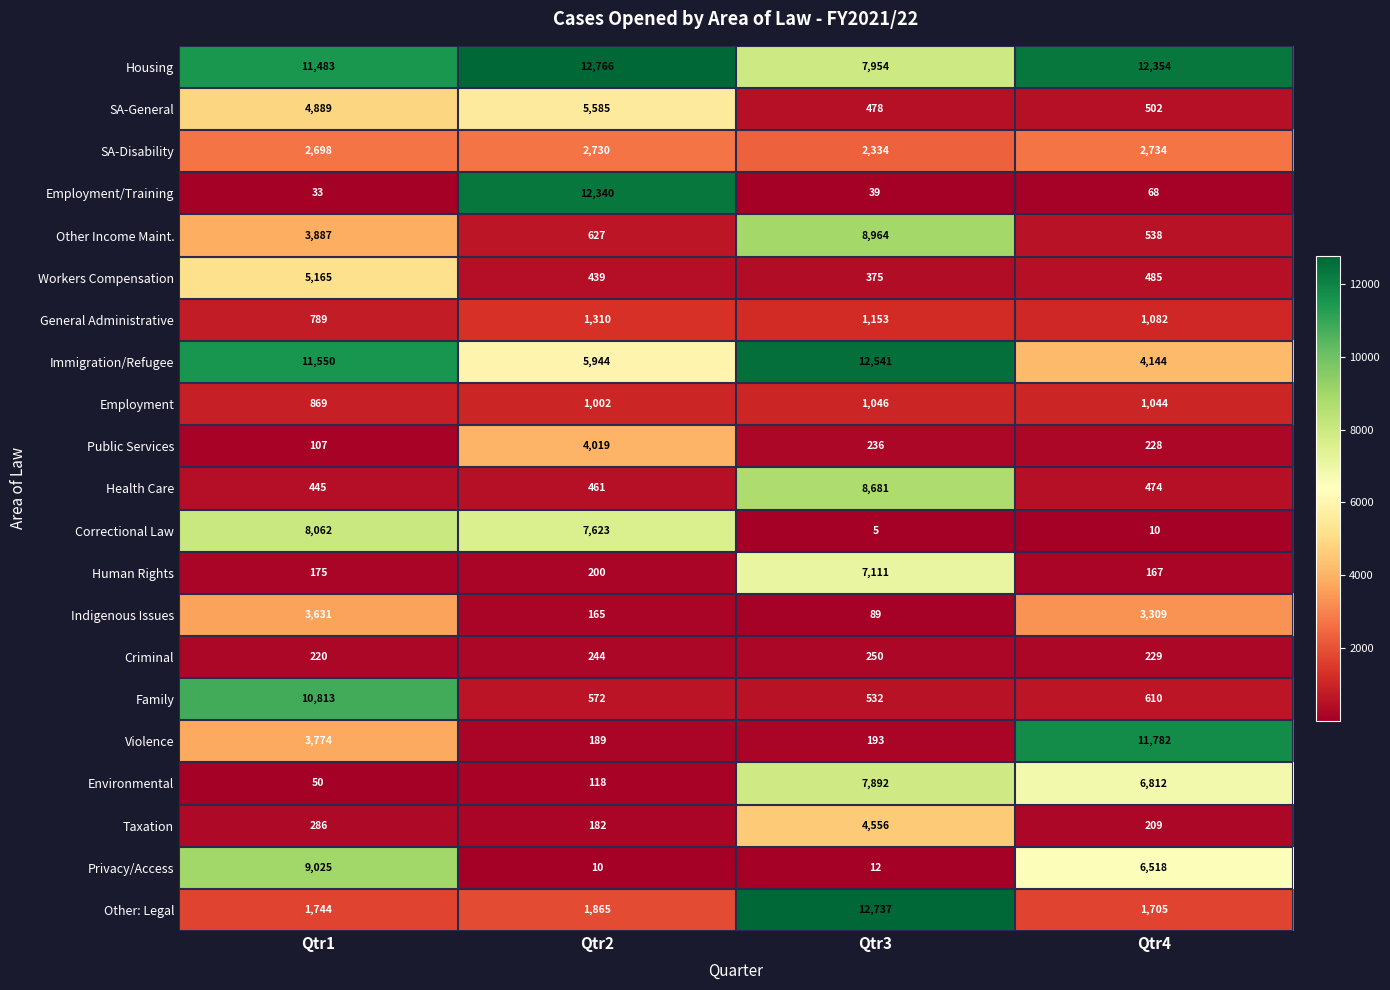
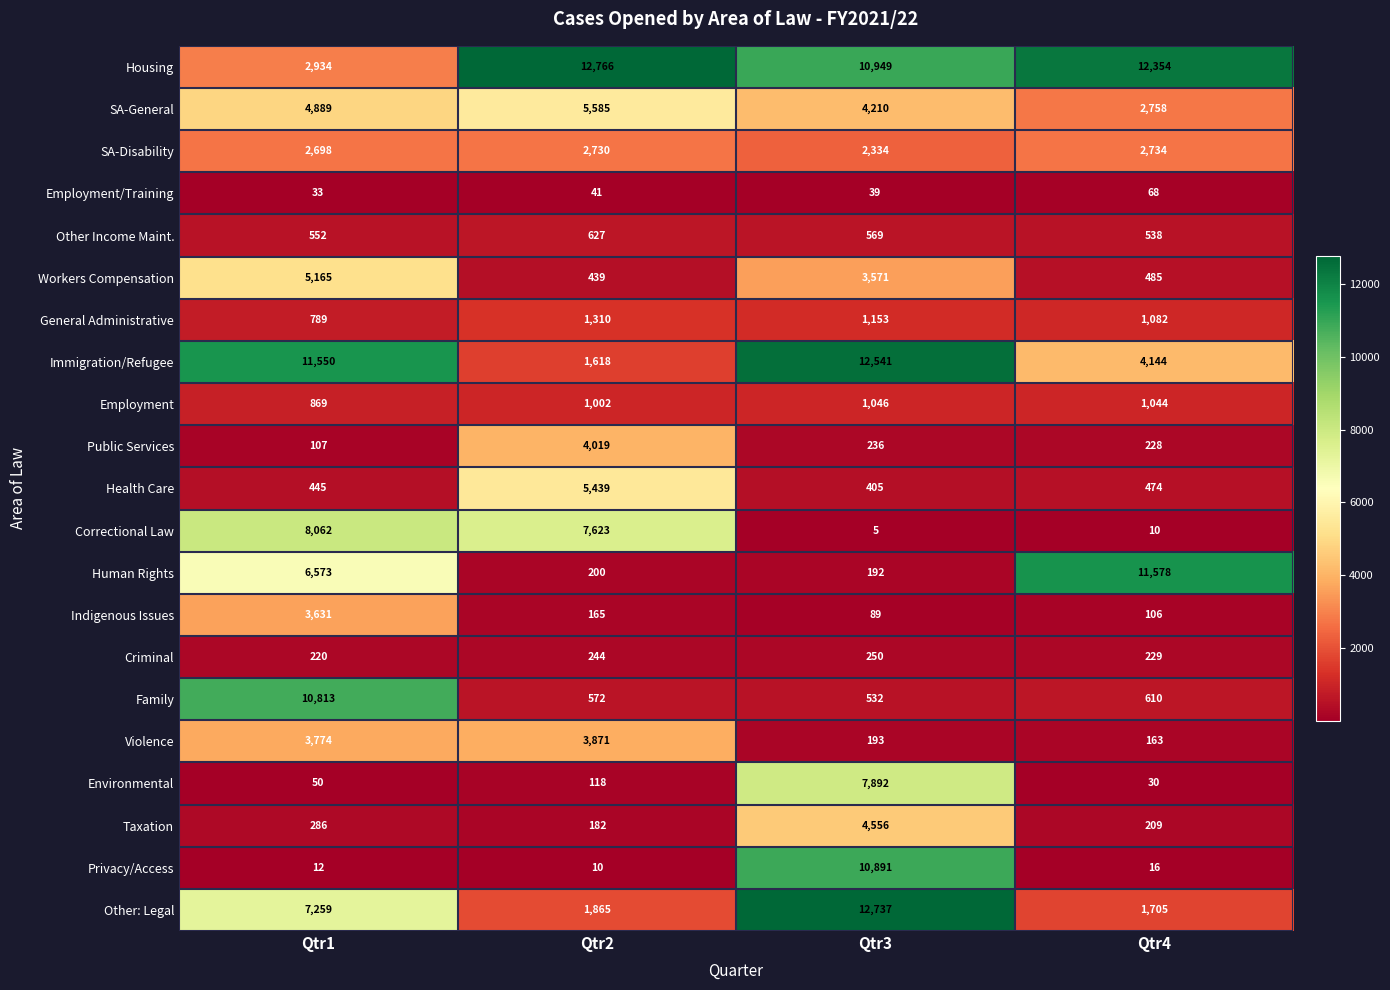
Housing, Qtr1: 11,483 -> 2,934
Housing, Qtr3: 7,954 -> 10,949
SA-General, Qtr3: 478 -> 4,210
SA-General, Qtr4: 502 -> 2,758
Employment/Training, Qtr2: 12,340 -> 41
Other Income Maint., Qtr1: 3,887 -> 552
Other Income Maint., Qtr3: 8,964 -> 569
Workers Compensation, Qtr3: 375 -> 3,571
Immigration/Refugee, Qtr2: 5,944 -> 1,618
Health Care, Qtr2: 461 -> 5,439
Health Care, Qtr3: 8,681 -> 405
Human Rights, Qtr1: 175 -> 6,573
Human Rights, Qtr3: 7,111 -> 192
Human Rights, Qtr4: 167 -> 11,578
Indigenous Issues, Qtr4: 3,309 -> 106
Violence, Qtr2: 189 -> 3,871
Violence, Qtr4: 11,782 -> 163
Environmental, Qtr4: 6,812 -> 30
Privacy/Access, Qtr1: 9,025 -> 12
Privacy/Access, Qtr3: 12 -> 10,891
Privacy/Access, Qtr4: 6,518 -> 16
Other: Legal, Qtr1: 1,744 -> 7,259
